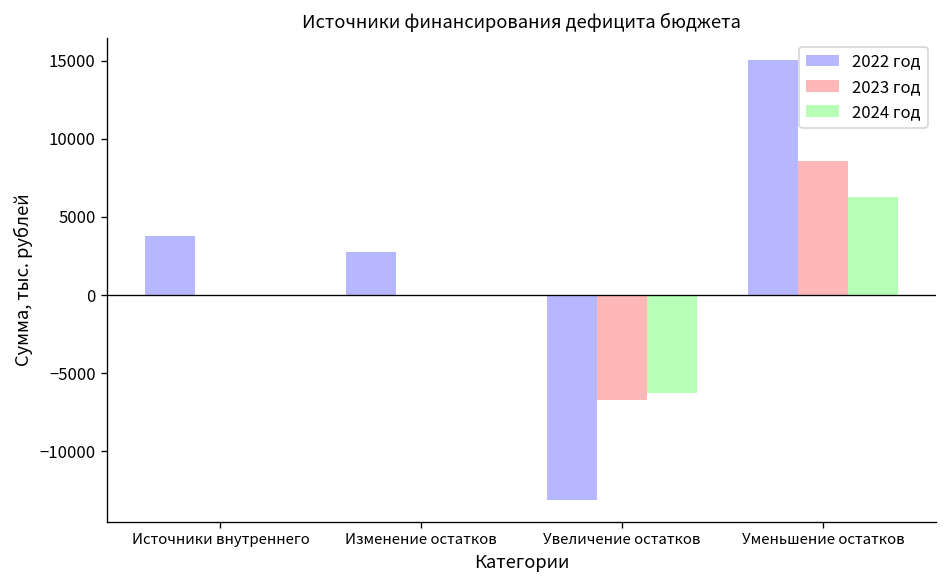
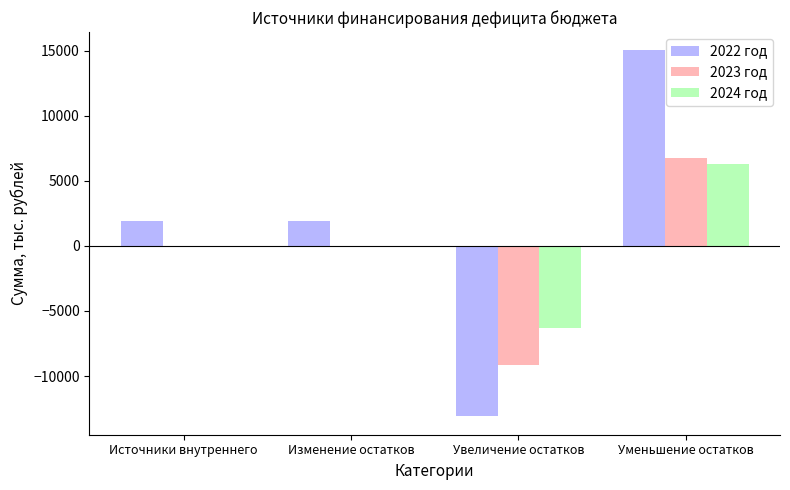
2022 год, Источники внутреннего: 3800 -> 1900
2022 год, Изменение остатков: 2800 -> 1900
2023 год, Увеличение остатков: -6700 -> -9200
2023 год, Уменьшение остатков: 8600 -> 6700
